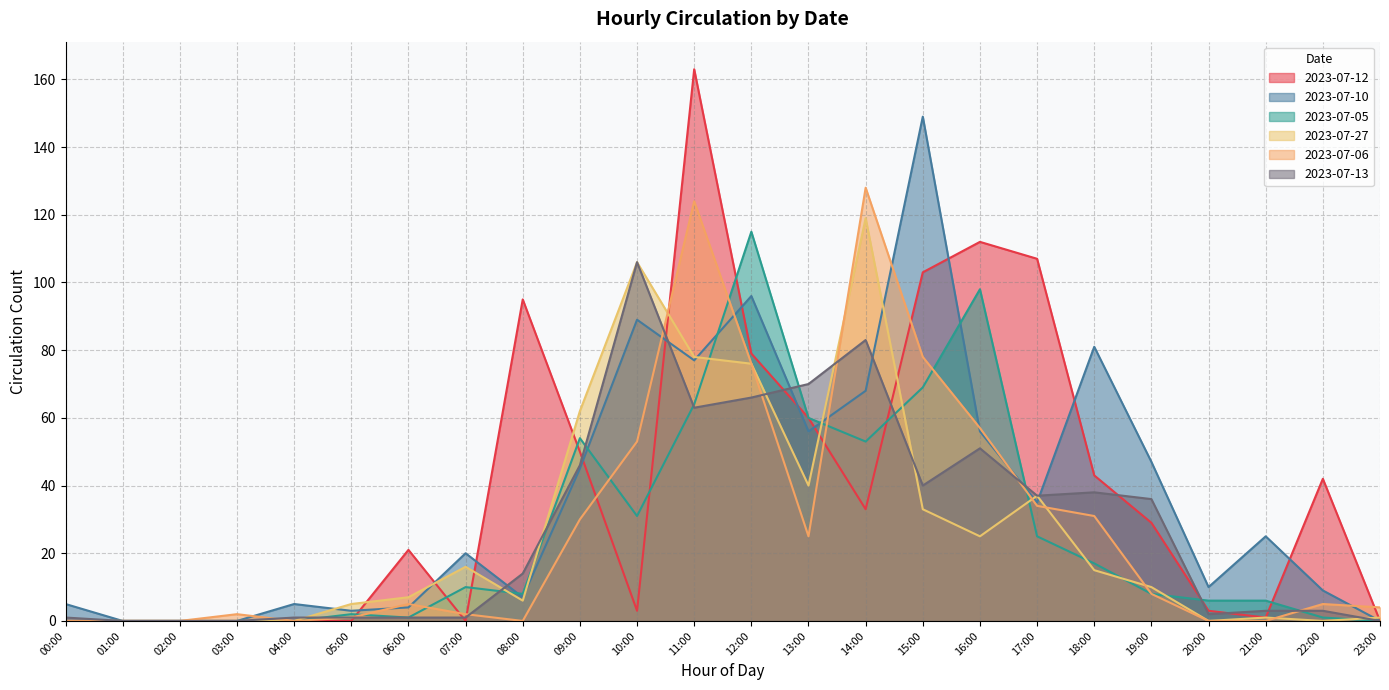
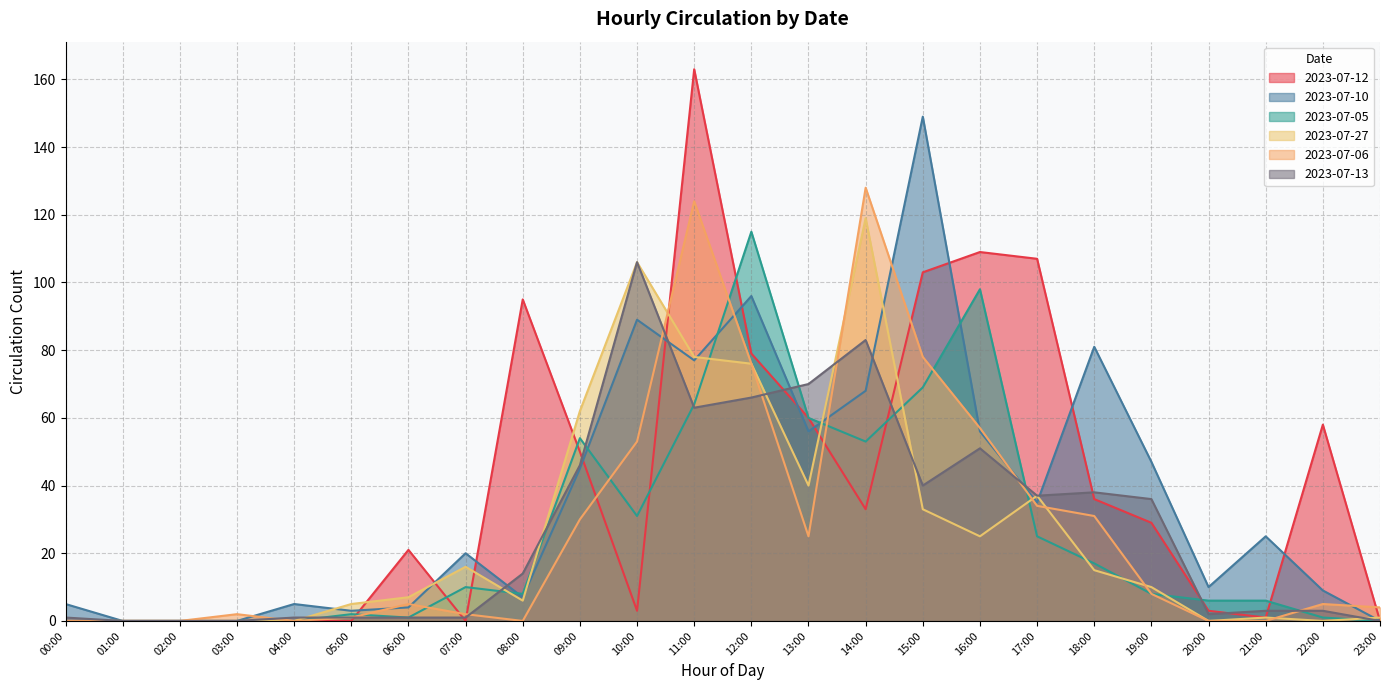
2023-07-12, 16:00: 112 -> 109
2023-07-12, 18:00: 43 -> 36
2023-07-12, 22:00: 42 -> 58
